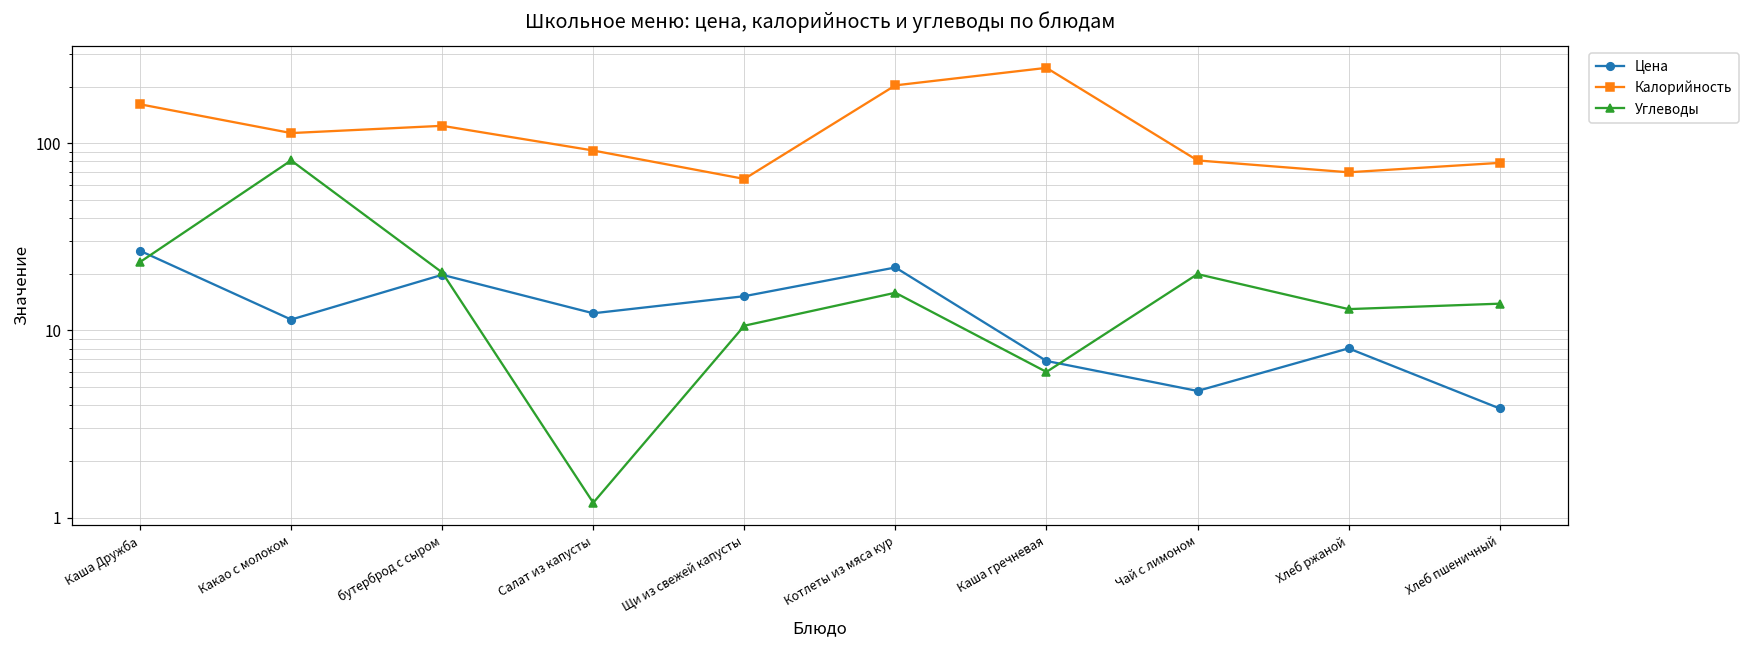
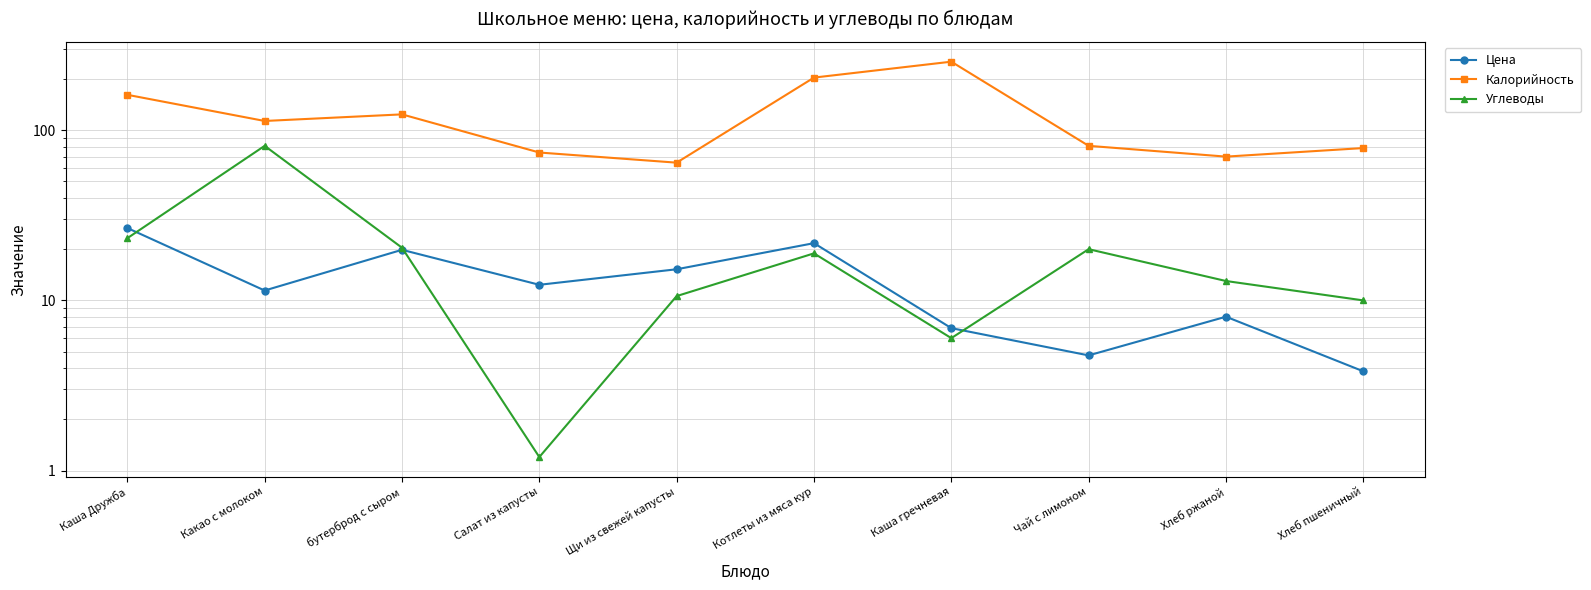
Калорийность, Салат из капусты: 90 -> 70
Углеводы, Котлеты из мяса кур: 16 -> 19
Углеводы, Хлеб пшеничный: 14 -> 10
